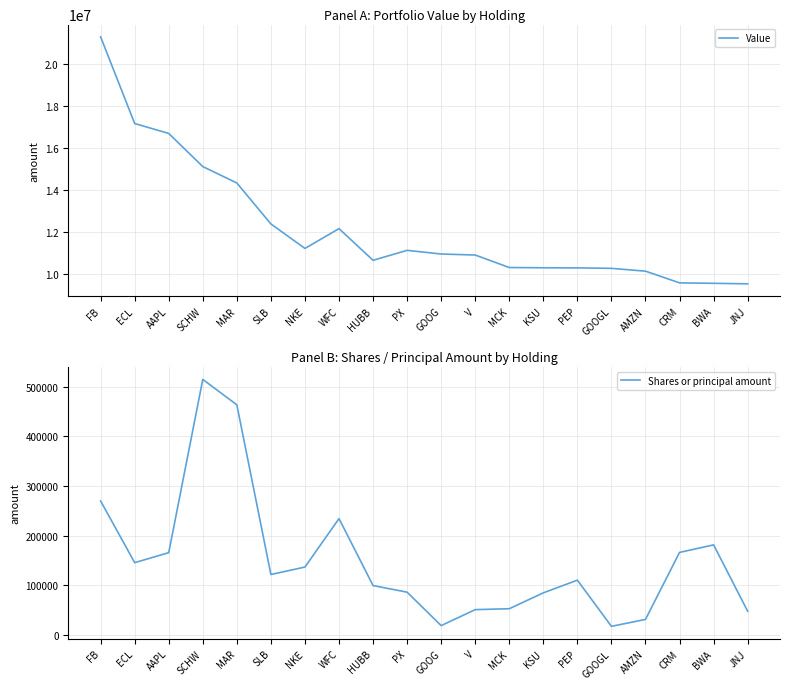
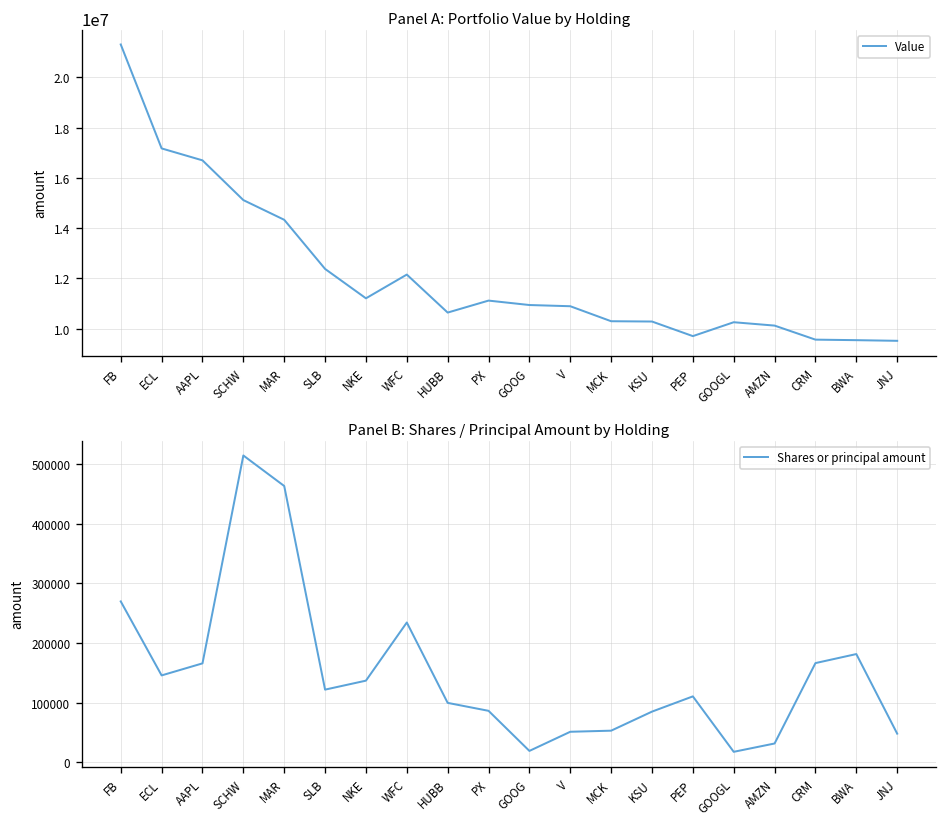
Panel A: Portfolio Value by Holding, PEP: 10300000 -> 9700000
